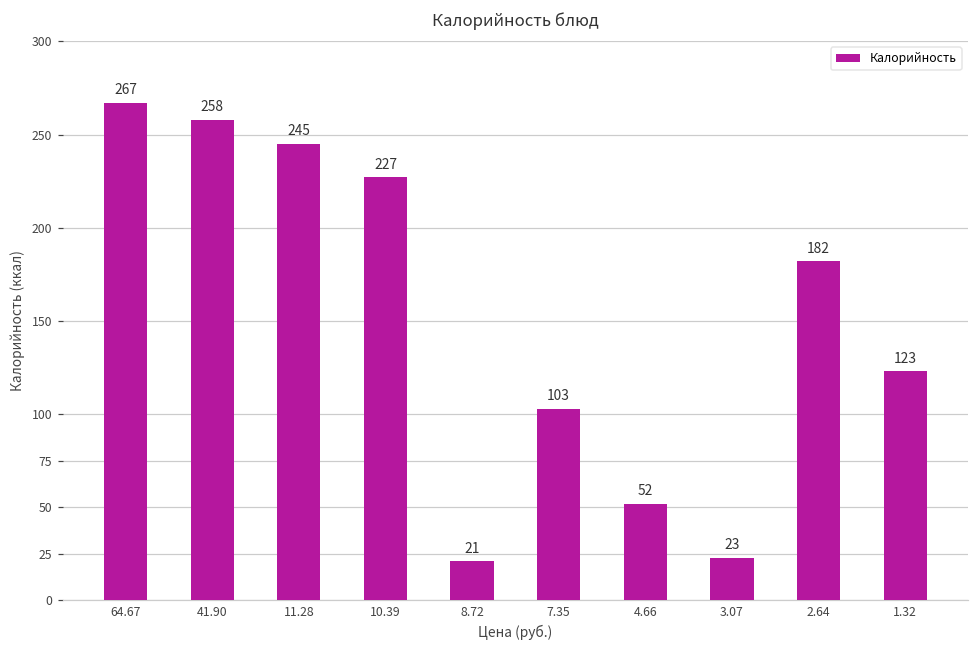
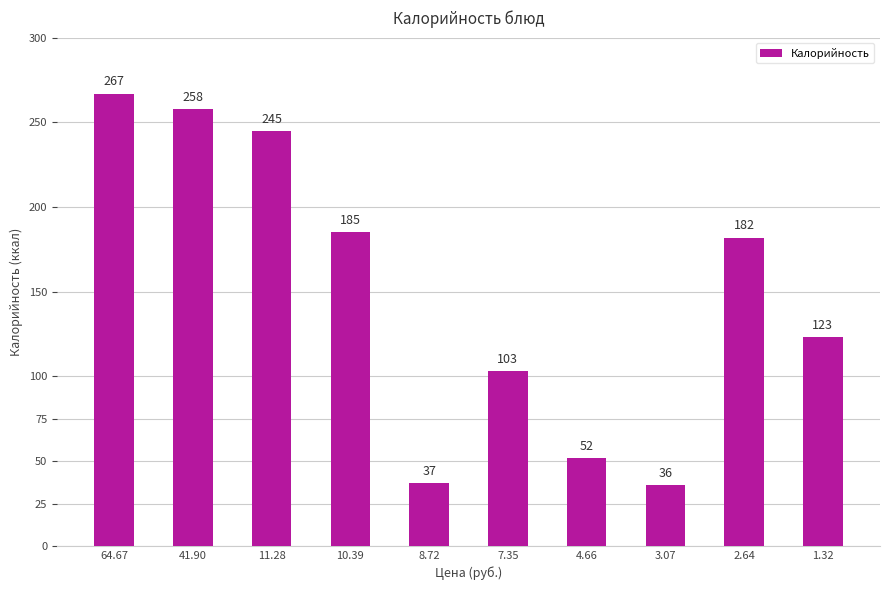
10.39: 227 -> 185
8.72: 21 -> 37
3.07: 23 -> 36
